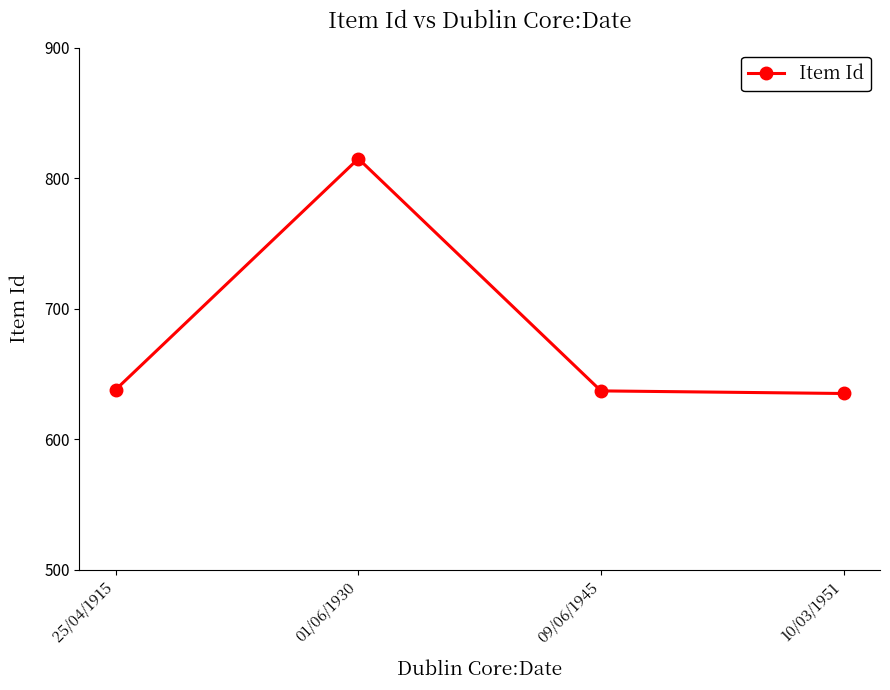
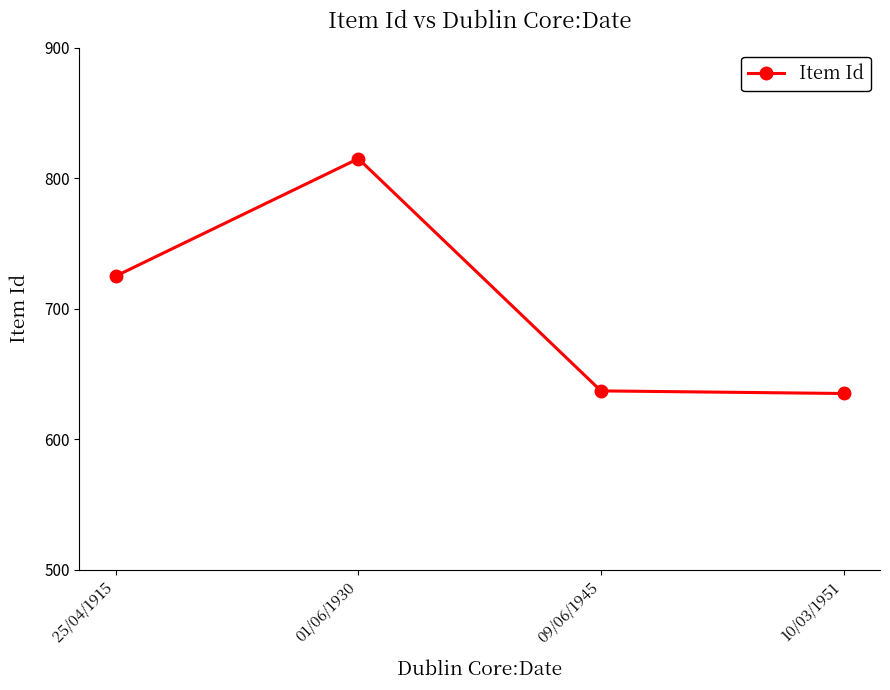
25/04/1915: 638 -> 725
